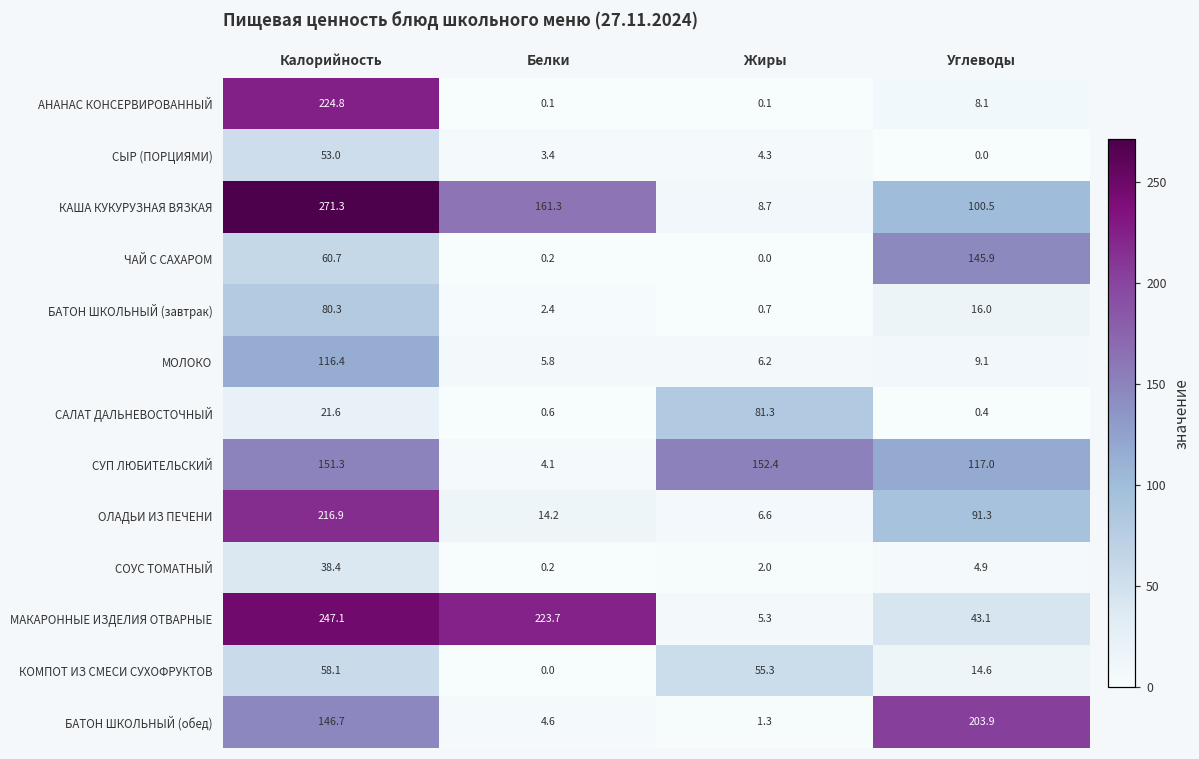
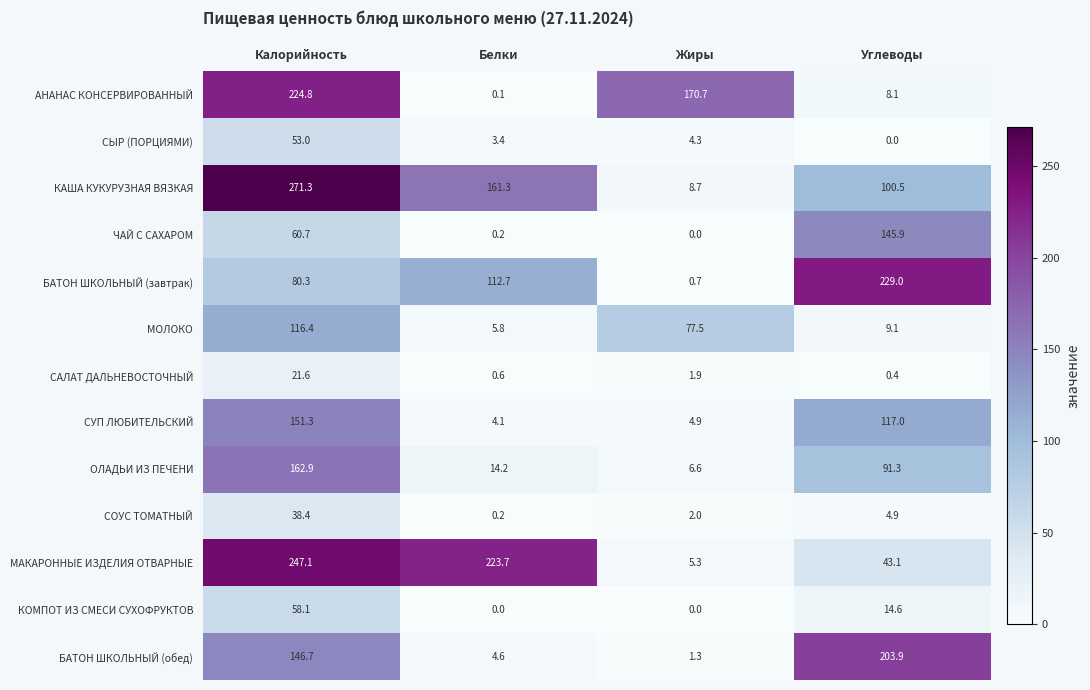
АНАНАС КОНСЕРВИРОВАННЫЙ, Жиры: 0.1 -> 170.7
БАТОН ШКОЛЬНЫЙ (завтрак), Белки: 2.4 -> 112.7
БАТОН ШКОЛЬНЫЙ (завтрак), Углеводы: 16.0 -> 229.0
МОЛОКО, Жиры: 6.2 -> 77.5
САЛАТ ДАЛЬНЕВОСТОЧНЫЙ, Жиры: 81.3 -> 1.9
СУП ЛЮБИТЕЛЬСКИЙ, Жиры: 152.4 -> 4.9
ОЛАДЬИ ИЗ ПЕЧЕНИ, Калорийность: 216.9 -> 162.9
КОМПОТ ИЗ СМЕСИ СУХОФРУКТОВ, Жиры: 55.3 -> 0.0
